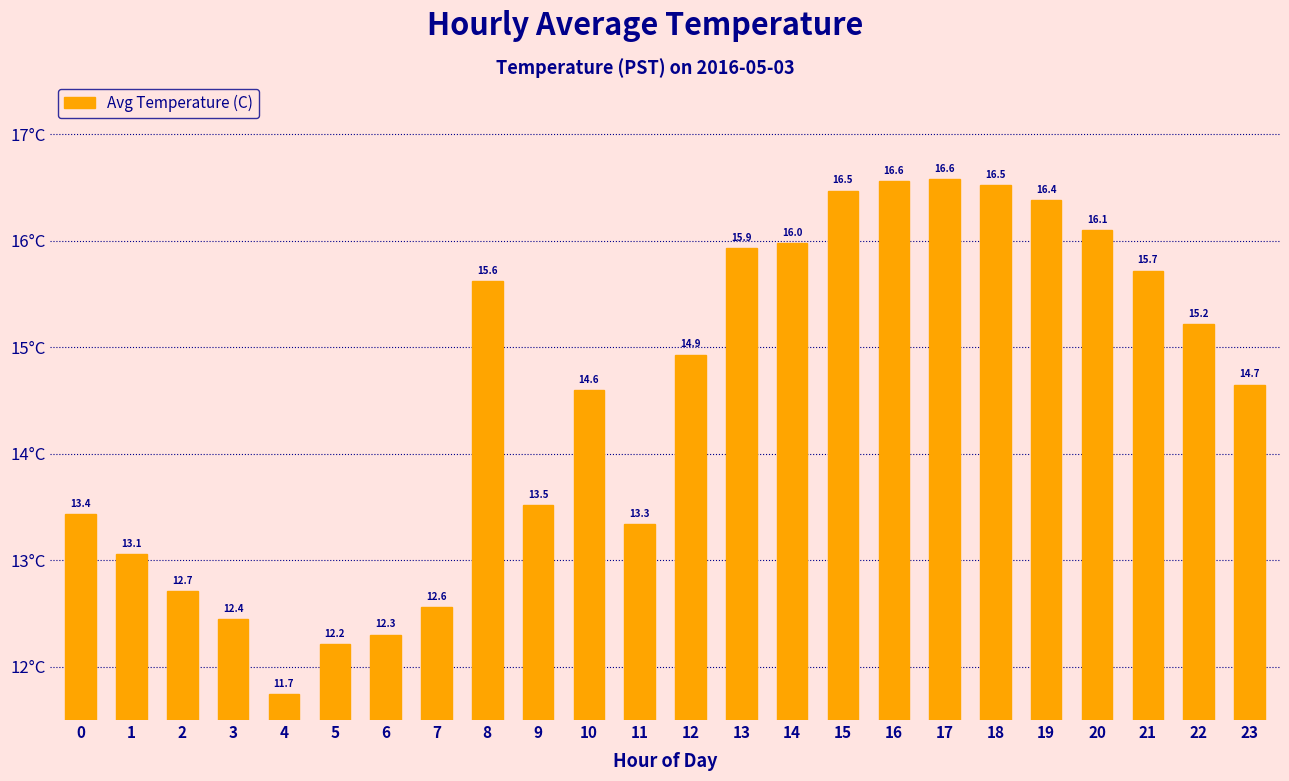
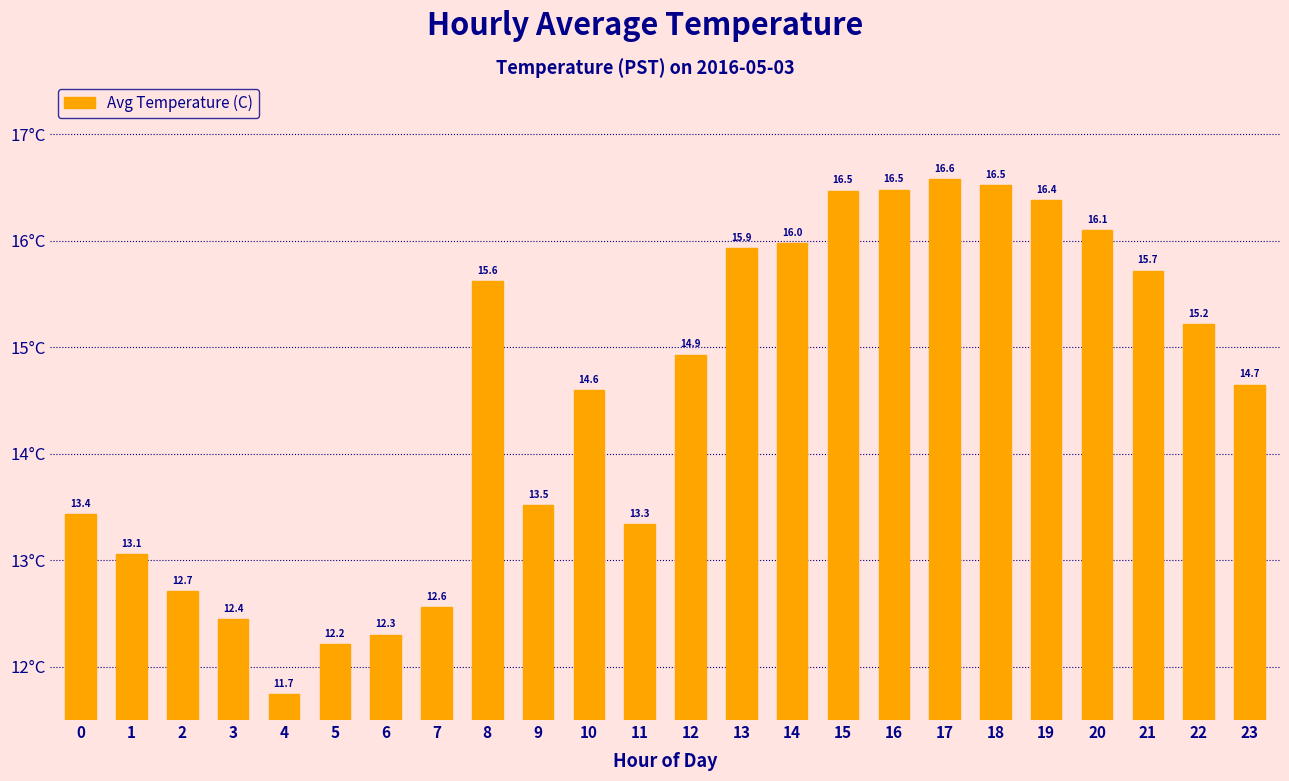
16: 16.6 -> 16.5
